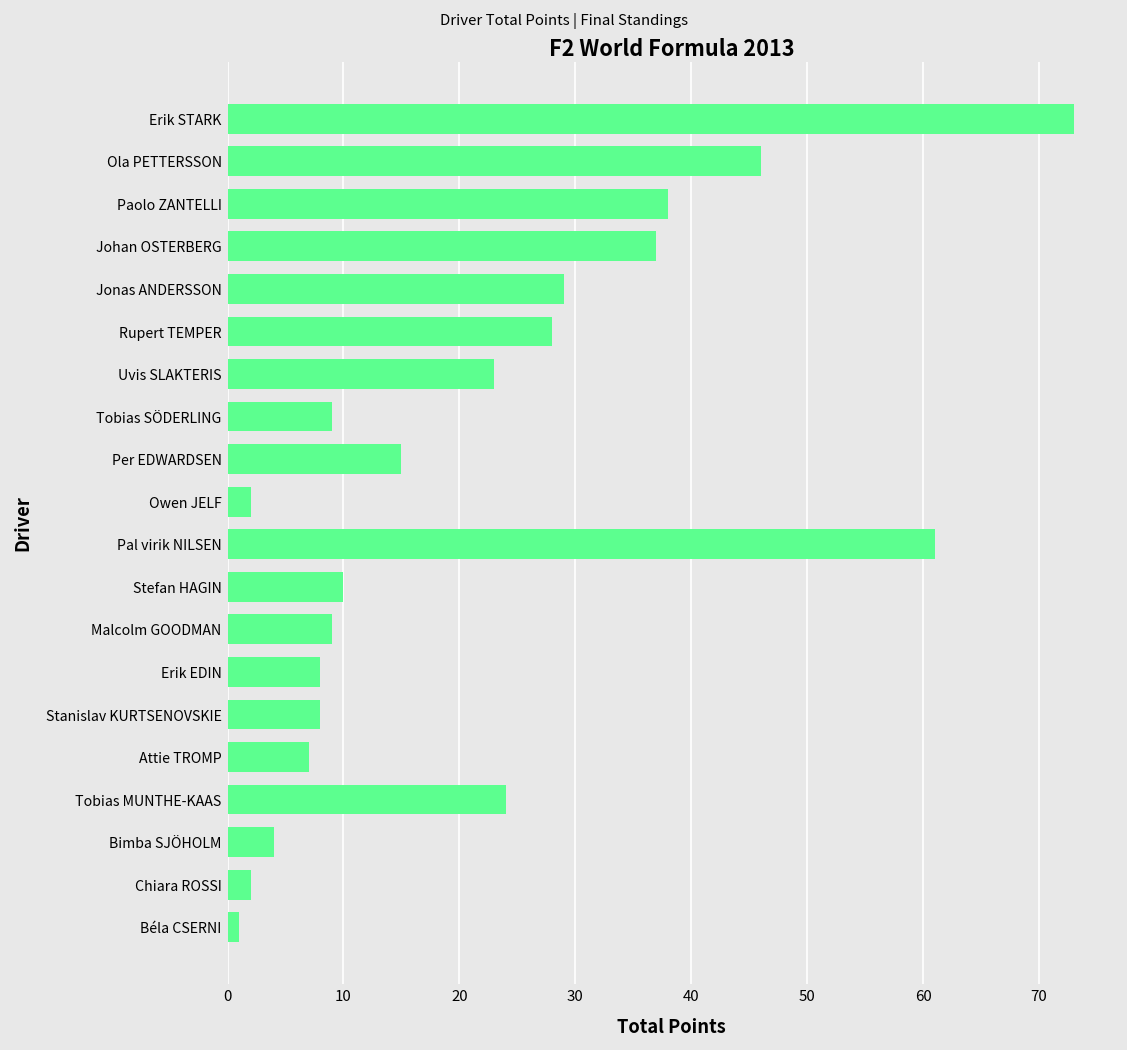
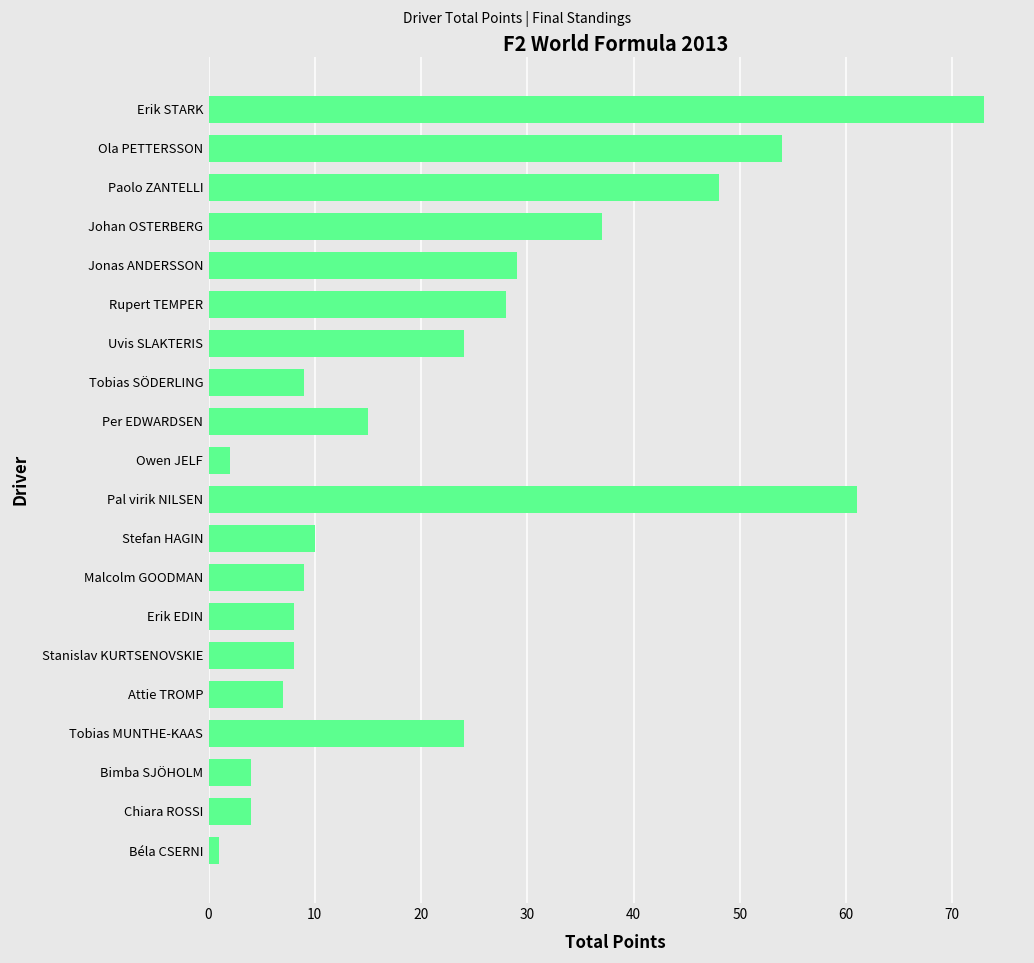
Ola PETTERSSON: 46 -> 54
Paolo ZANTELLI: 38 -> 48
Uvis SLAKTERIS: 23 -> 24
Chiara ROSSI: 2 -> 4
